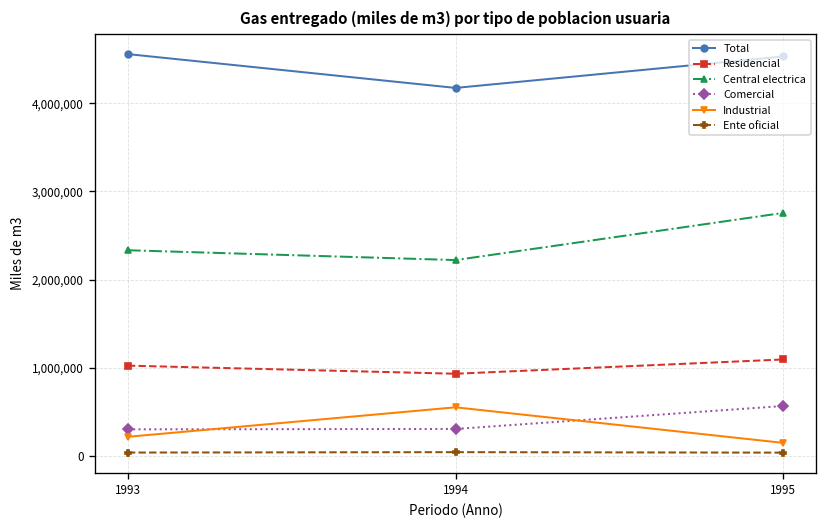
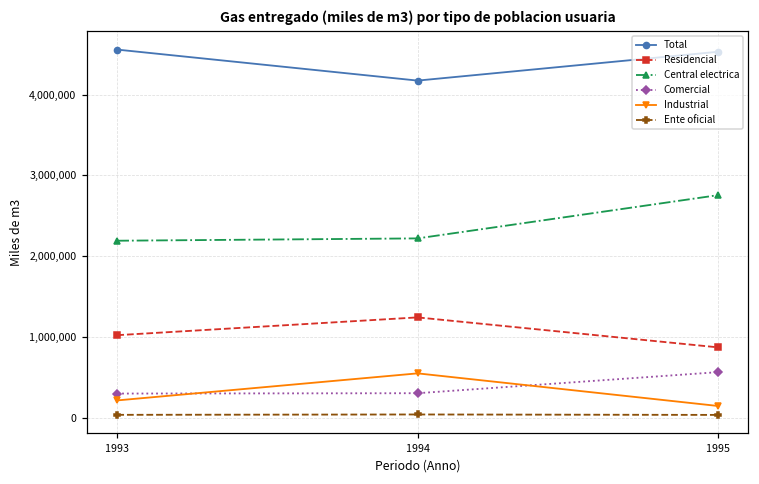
Central electrica, 1993: 2,300,000 -> 2,200,000
Residencial, 1994: 900,000 -> 1,200,000
Residencial, 1995: 1,100,000 -> 900,000
